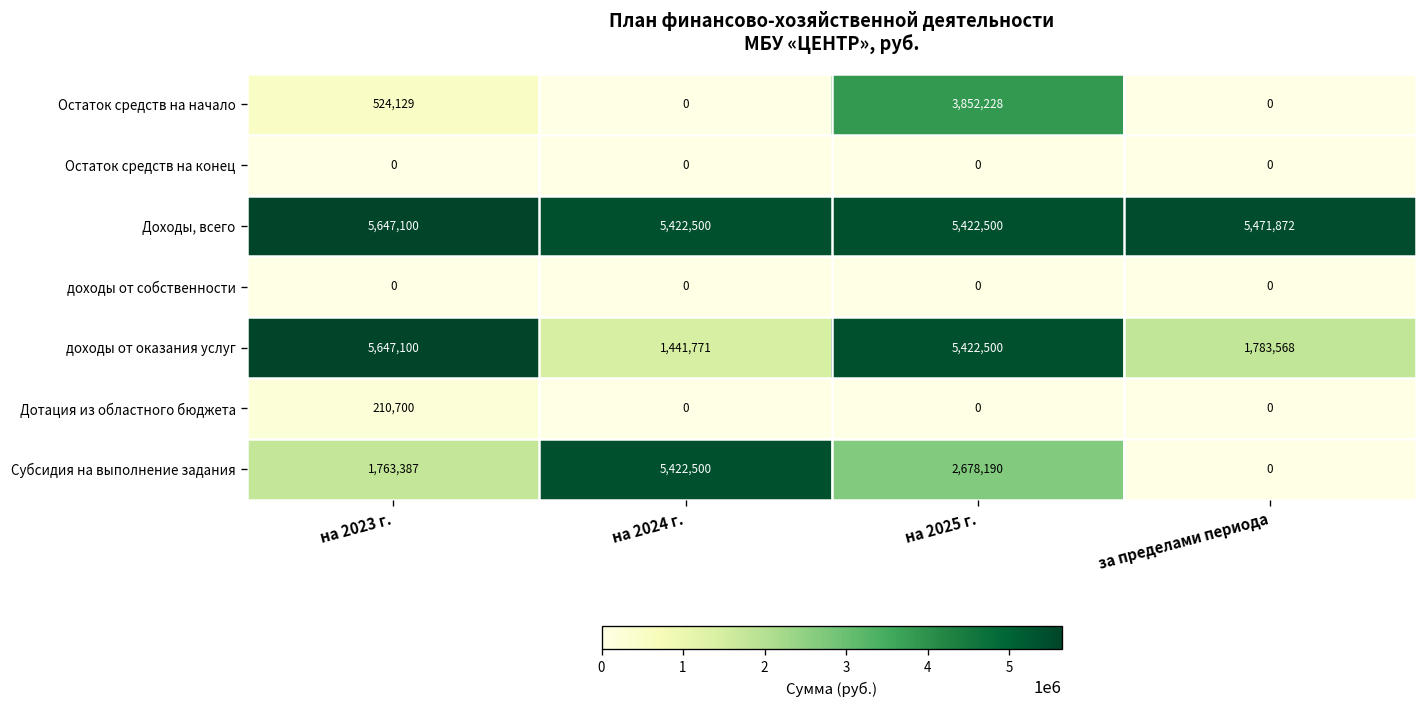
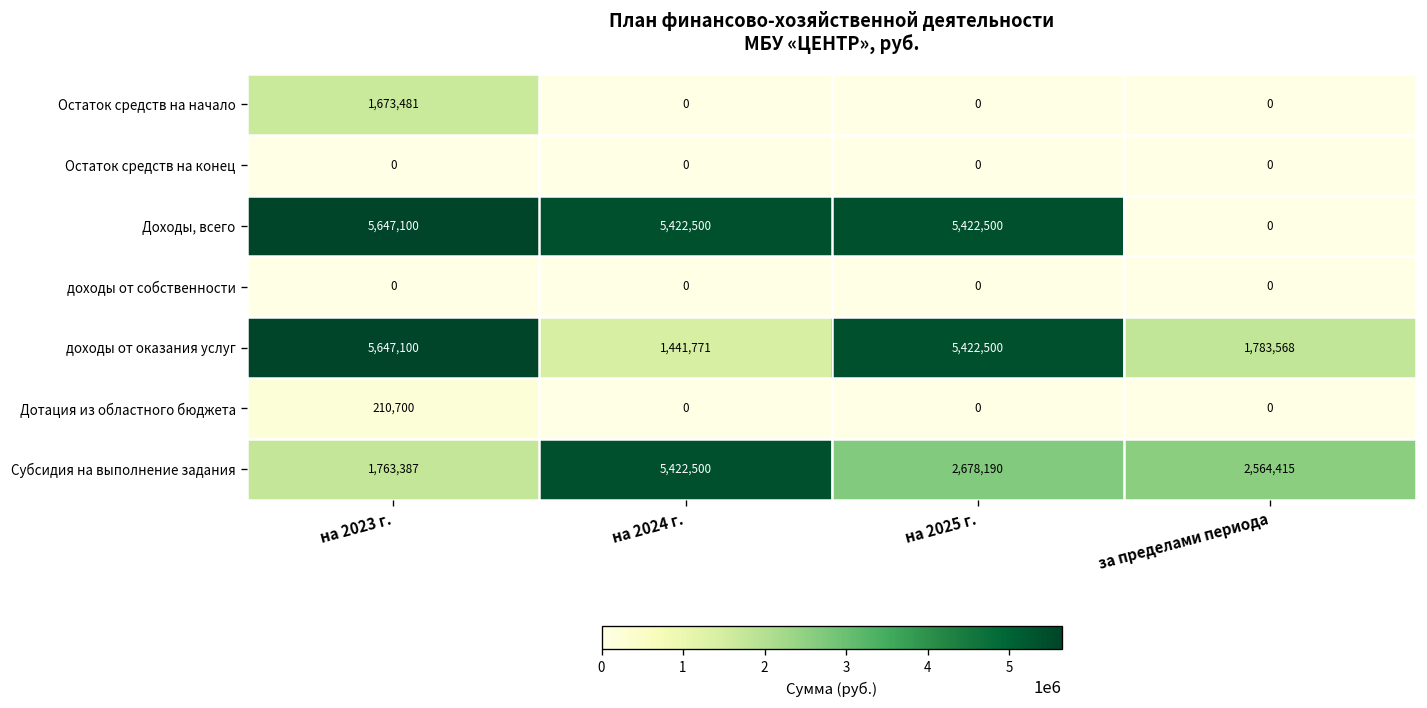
Остаток средств на начало, на 2023 г.: 524,129 -> 1,673,481
Остаток средств на начало, на 2025 г.: 3,852,228 -> 0
Доходы, всего, за пределами периода: 5,471,872 -> 0
Субсидия на выполнение задания, за пределами периода: 0 -> 2,564,415
